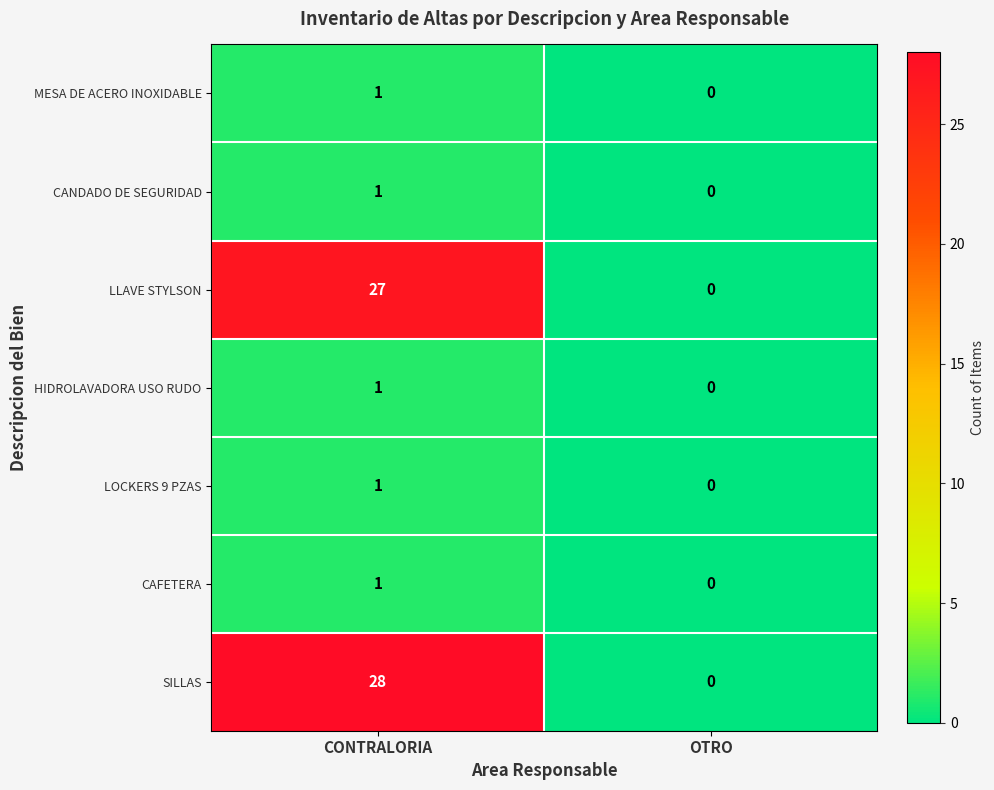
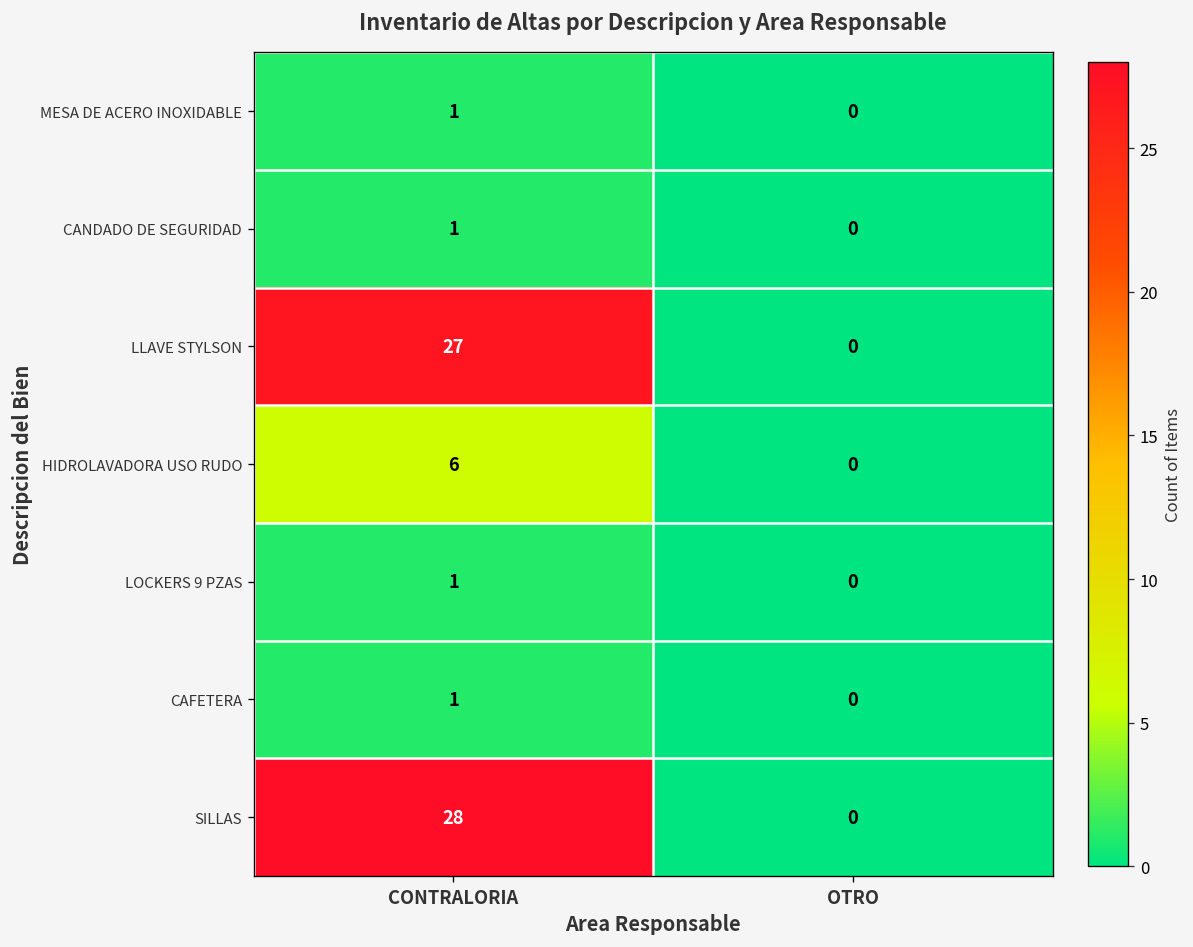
HIDROLAVADORA USO RUDO, CONTRALORIA: 1 -> 6
